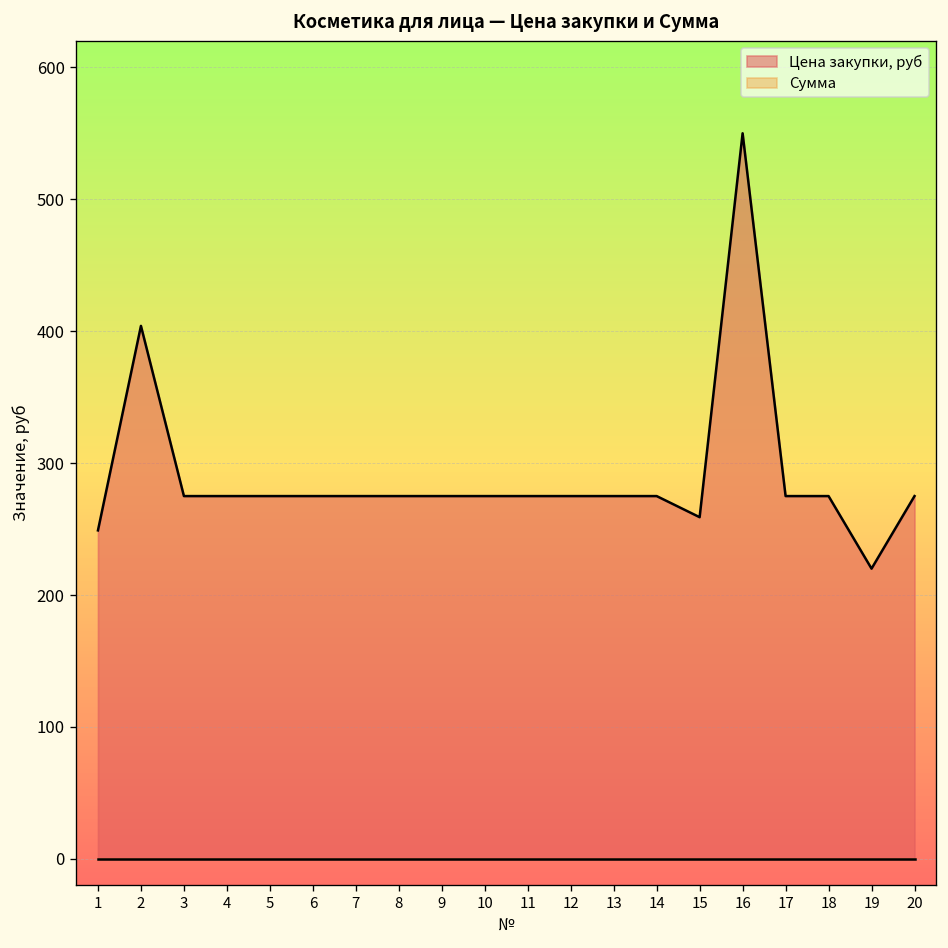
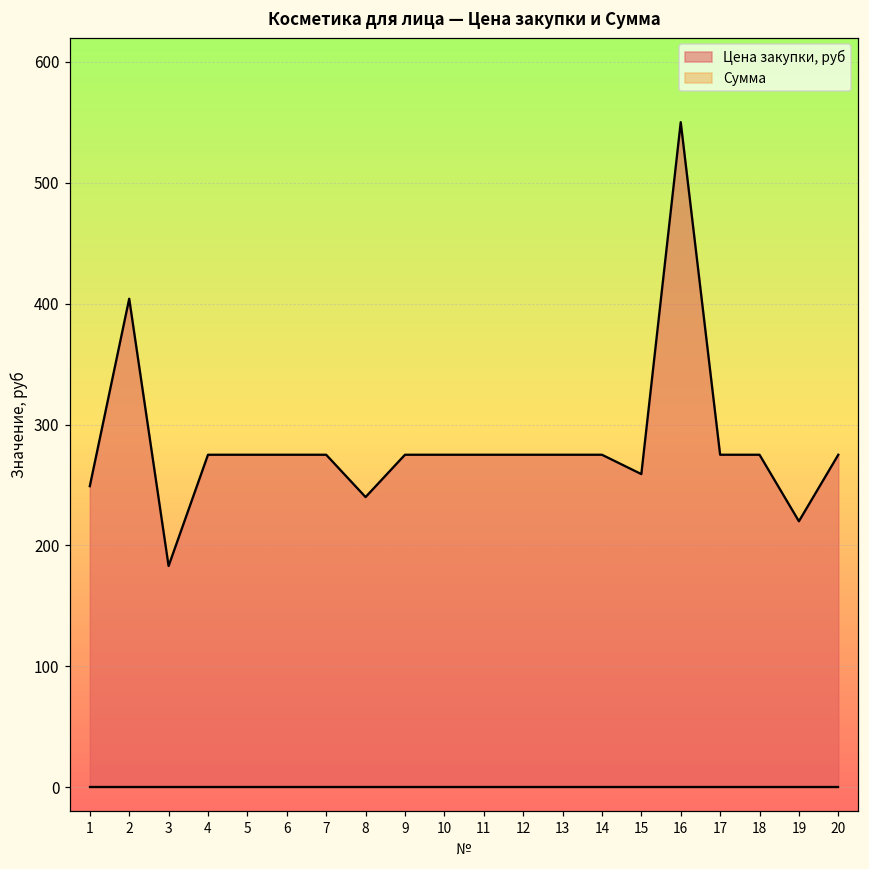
Цена закупки, руб, 3: 275 -> 183
Цена закупки, руб, 8: 275 -> 240
